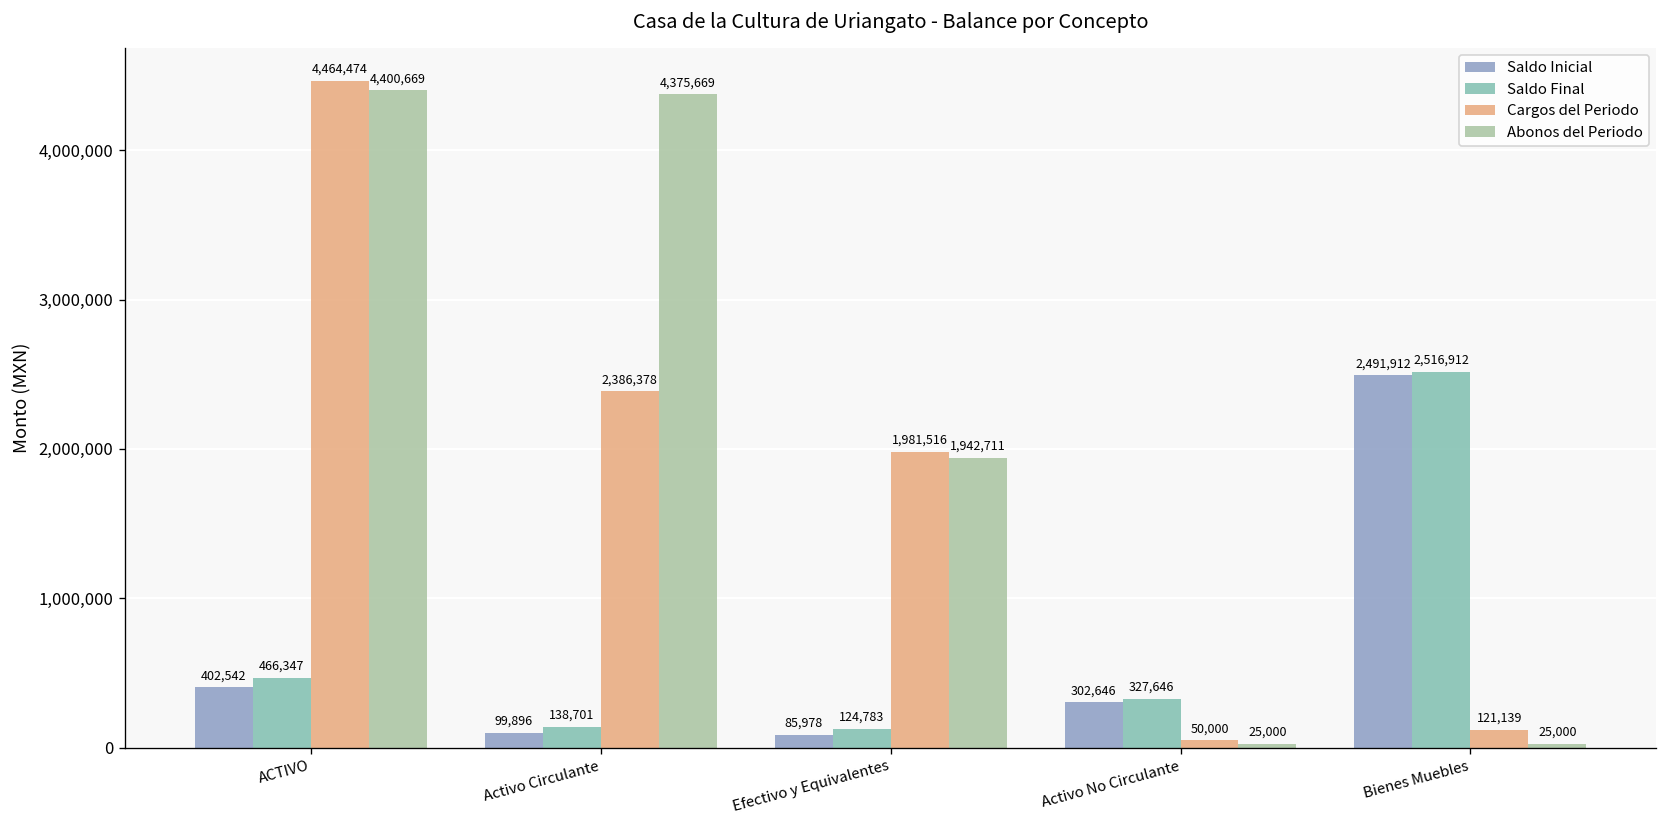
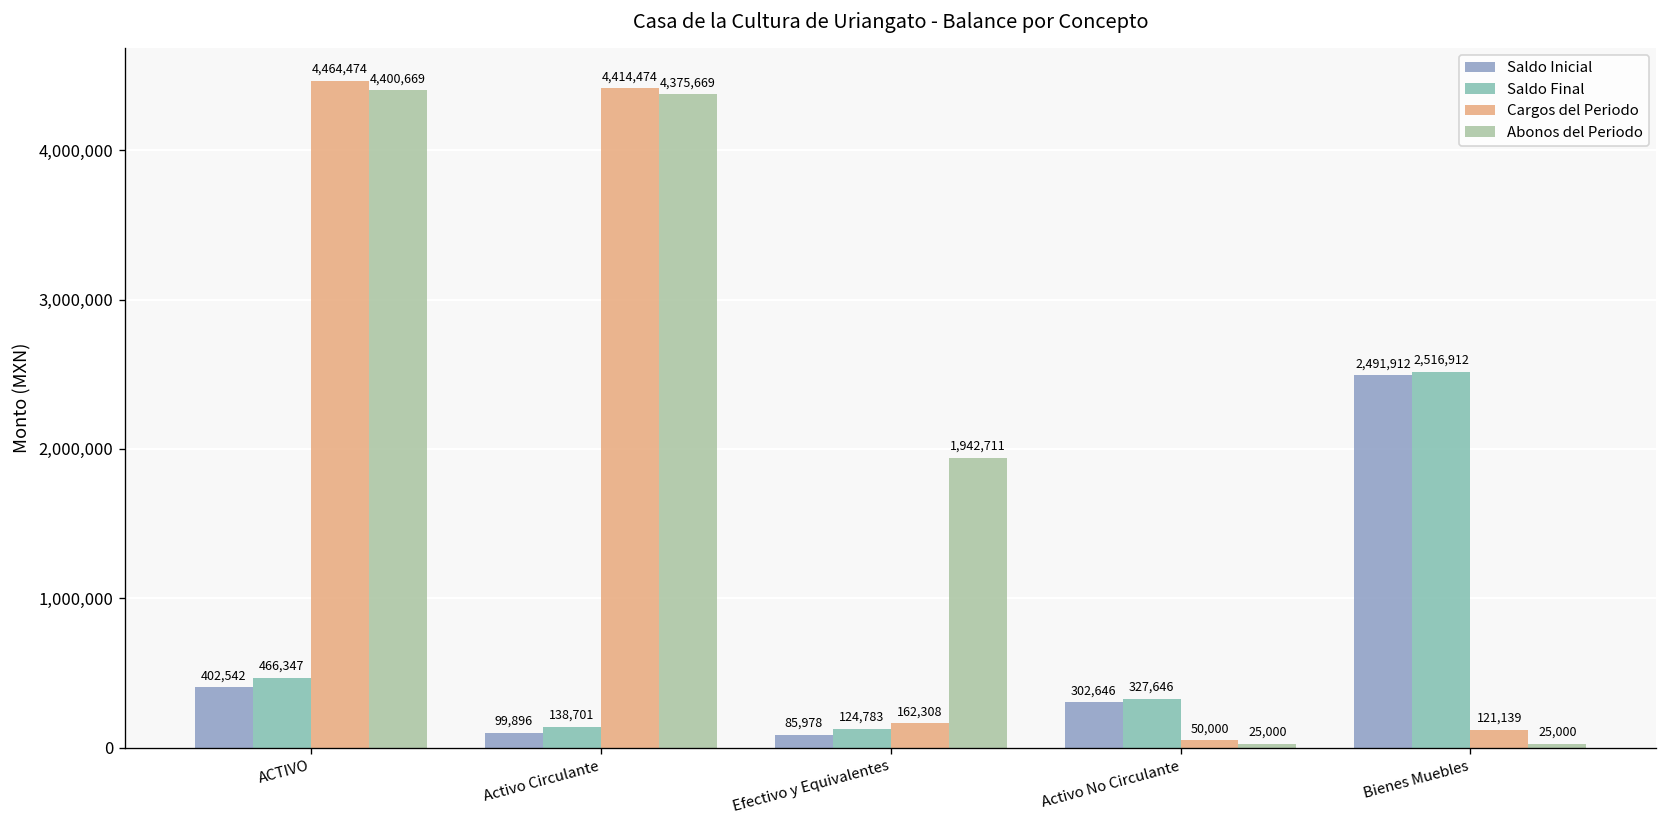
Cargos del Periodo, Activo Circulante: 2,386,378 -> 4,414,474
Cargos del Periodo, Efectivo y Equivalentes: 1,981,516 -> 162,308
